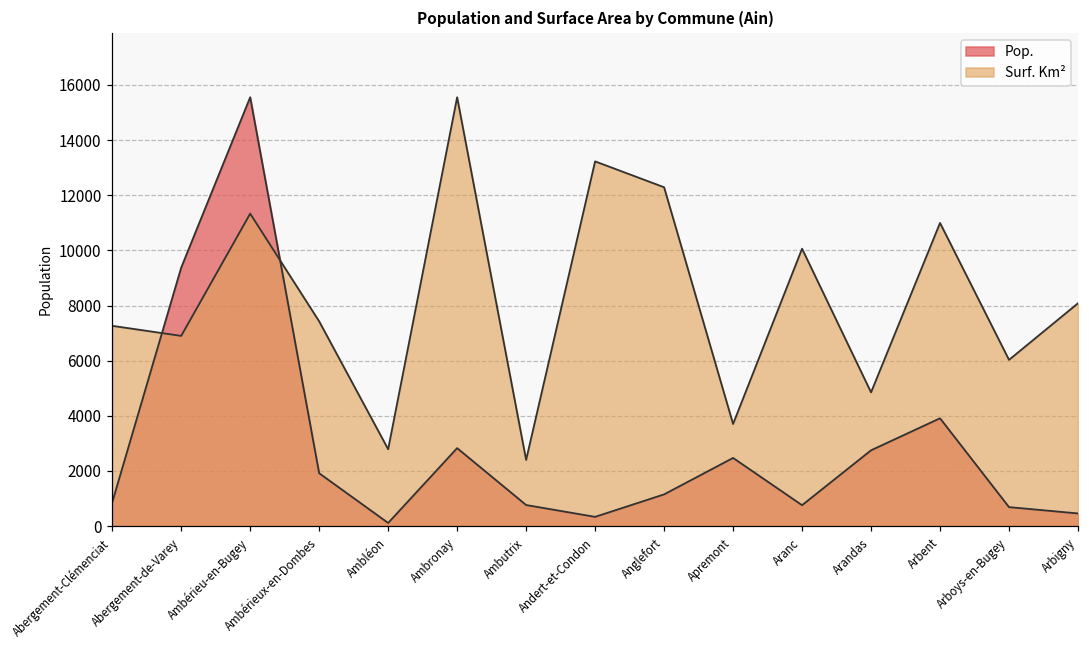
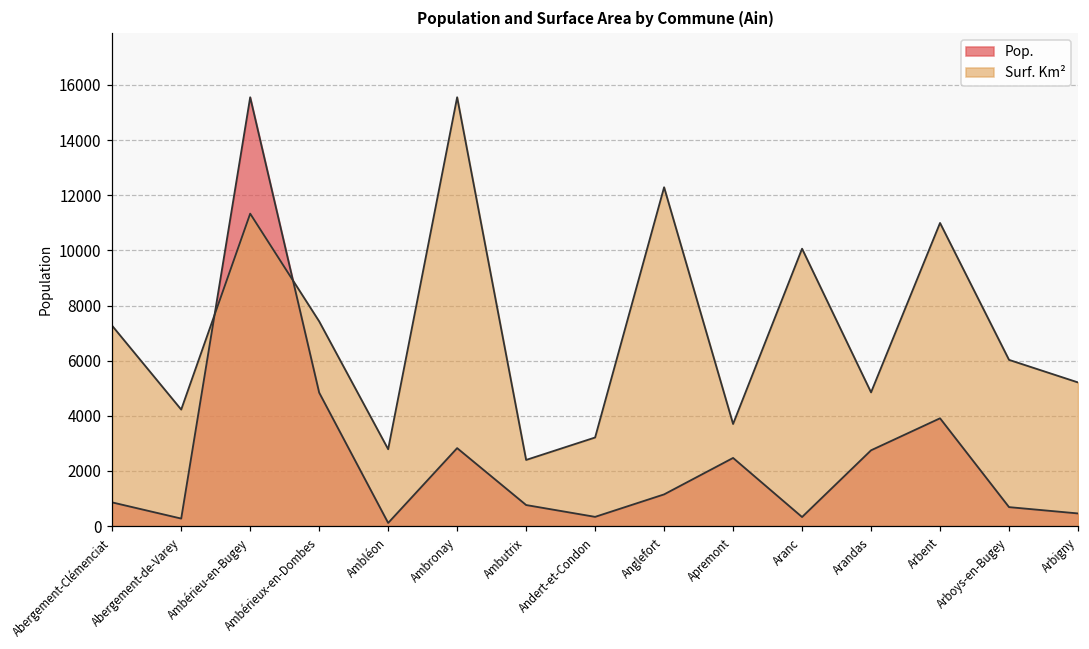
Pop., Abergement-de-Varey: 9400 -> 300
Surf. Km², Abergement-de-Varey: 6900 -> 4200
Pop., Ambérieux-en-Dombes: 1900 -> 4800
Surf. Km², Andert-et-Condon: 13200 -> 3200
Pop., Aranc: 800 -> 300
Surf. Km², Arbigny: 8100 -> 5200
